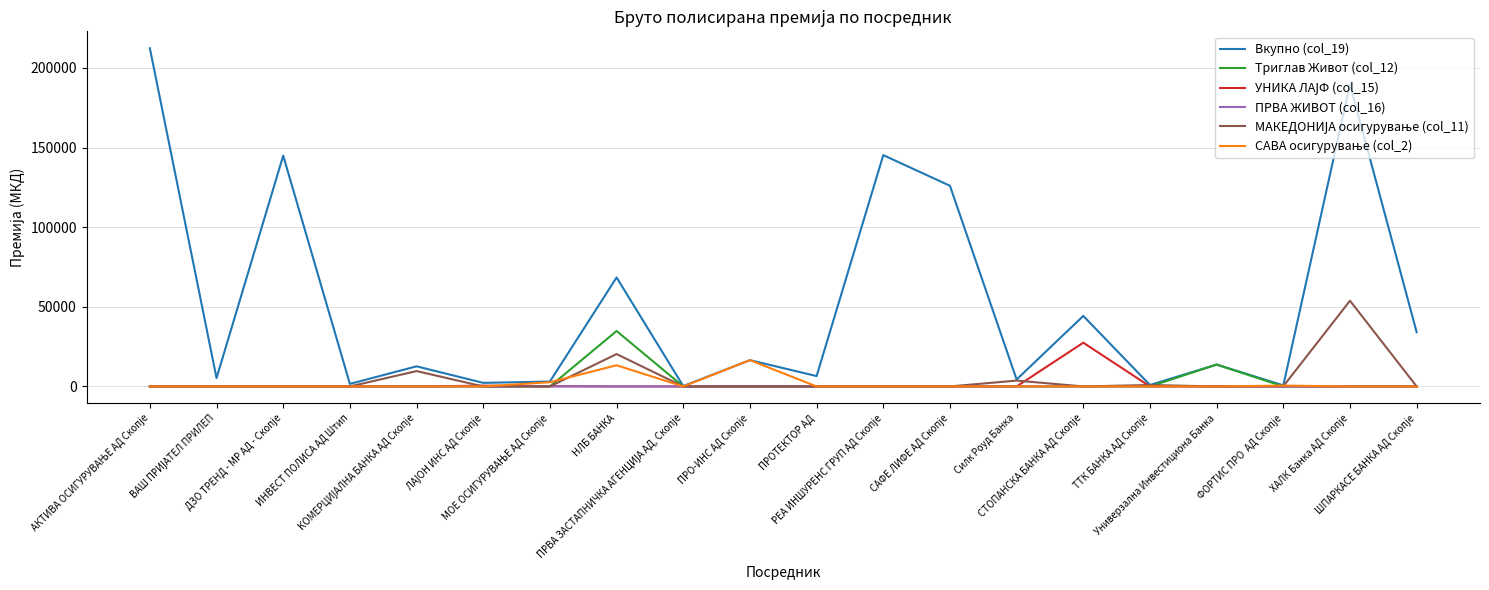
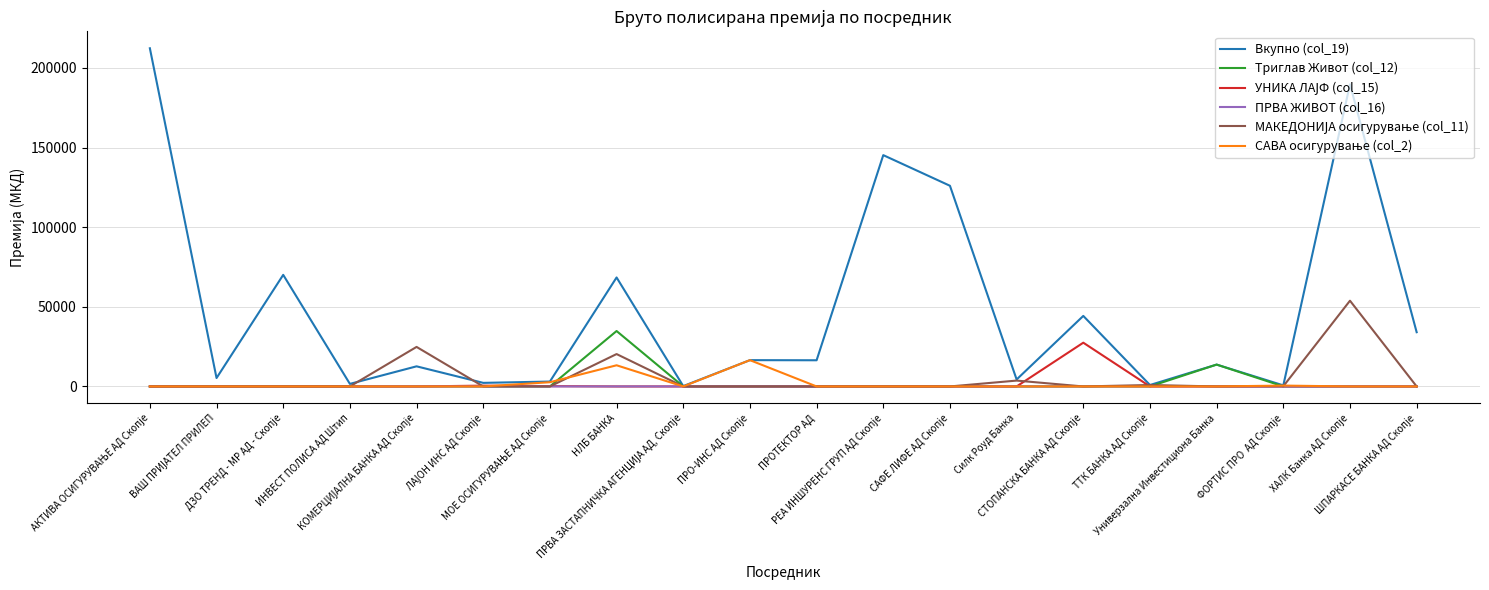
Вкупно (col_19), ДЗО ТРЕНД - МР АД - Скопје: 145000 -> 70000
МАКЕДОНИЈА осигурување (col_11), КОМЕРЦИЈАЛНА БАНКА АД Скопје: 10000 -> 25000
Вкупно (col_19), ПРОТЕКТОР АД: 7000 -> 16000
